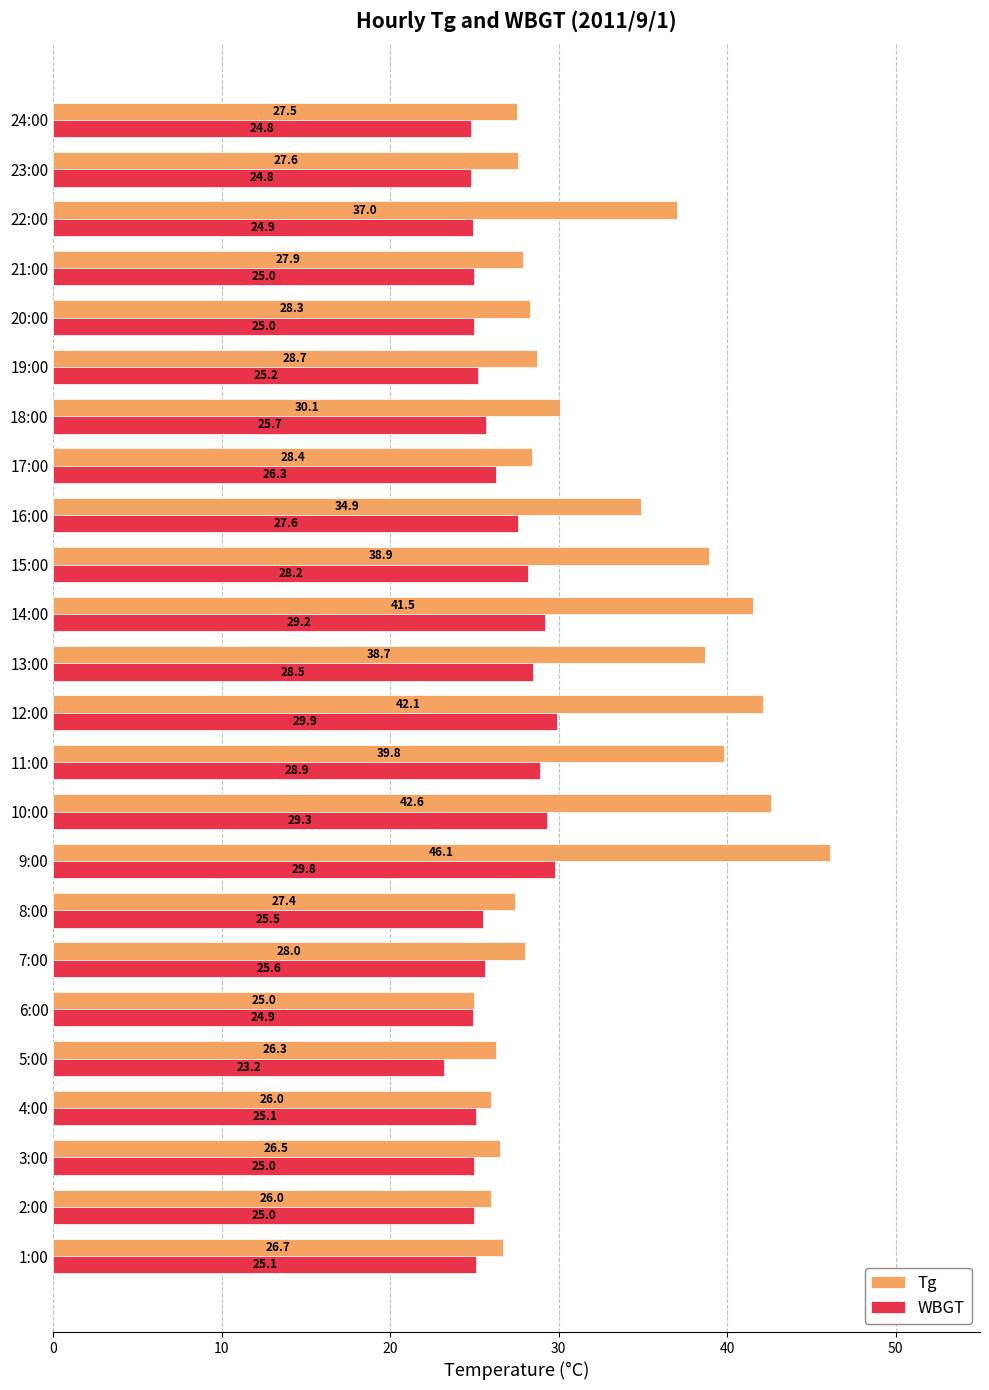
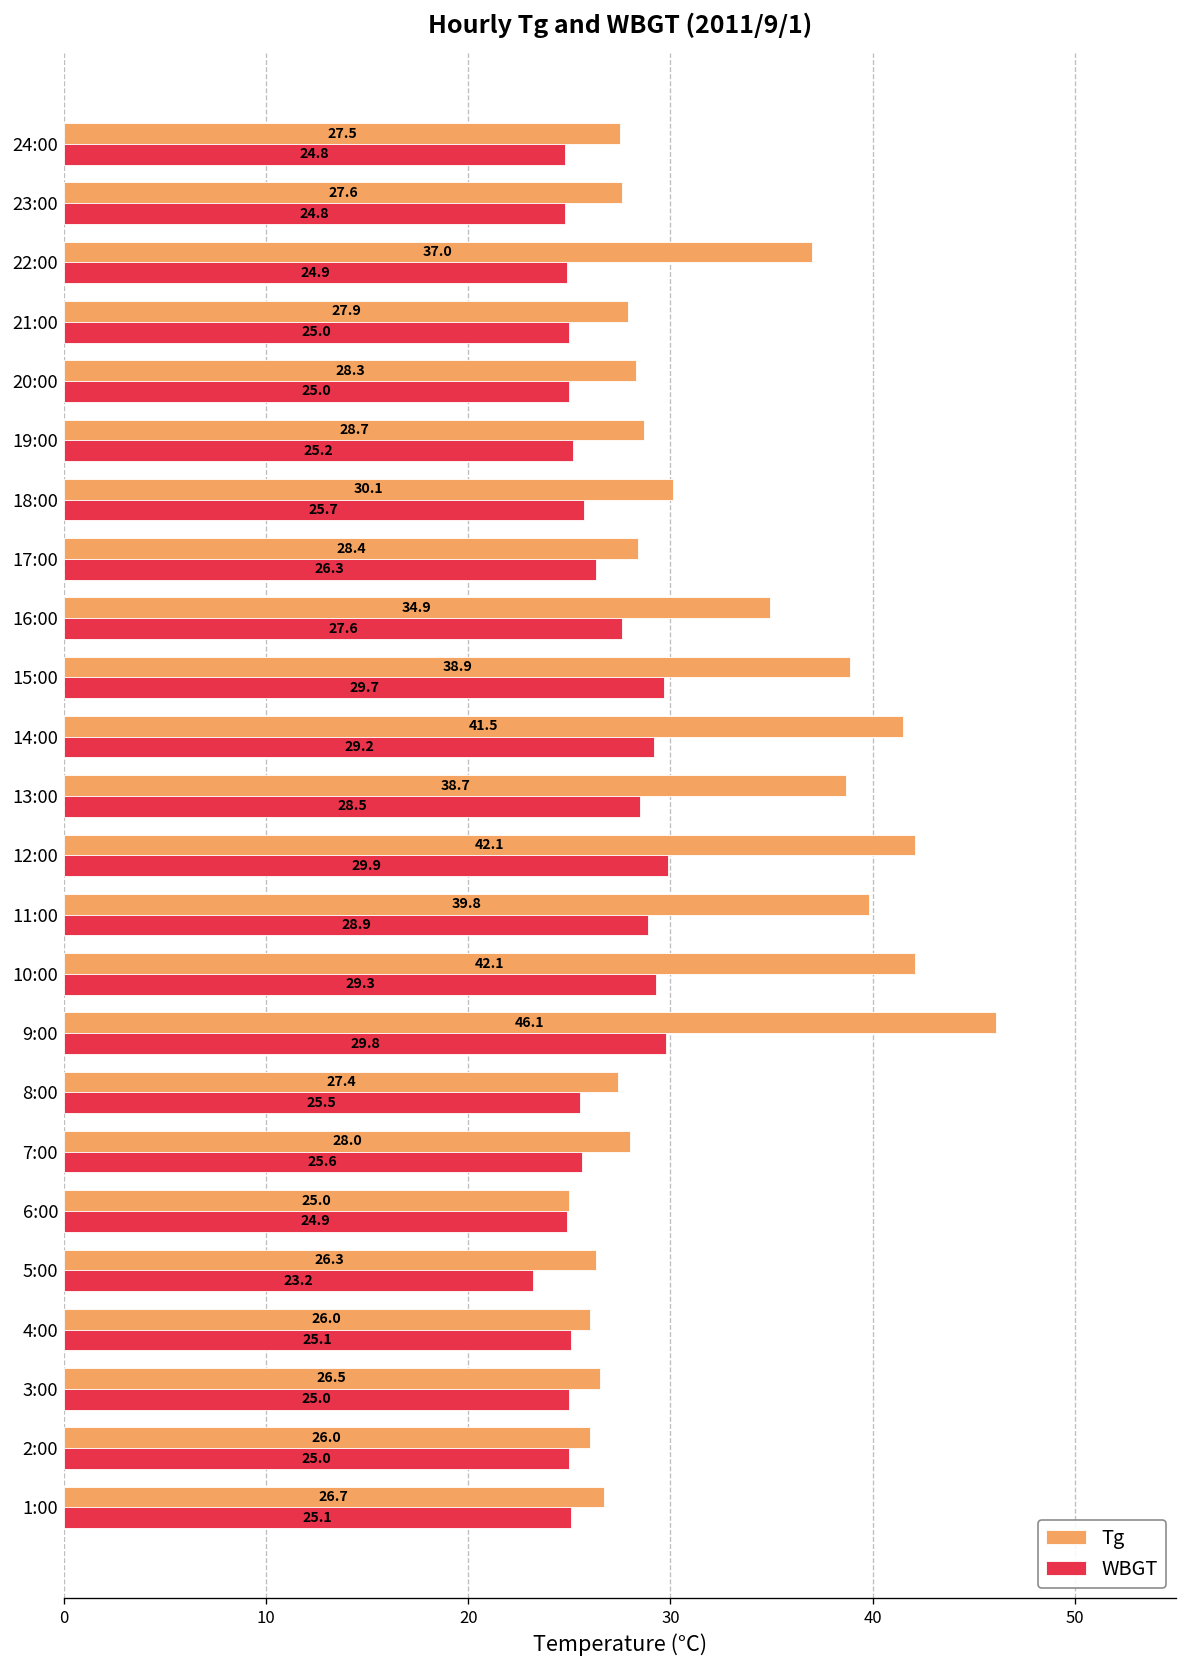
WBGT, 15:00: 28.2 -> 29.7
Tg, 10:00: 42.6 -> 42.1
